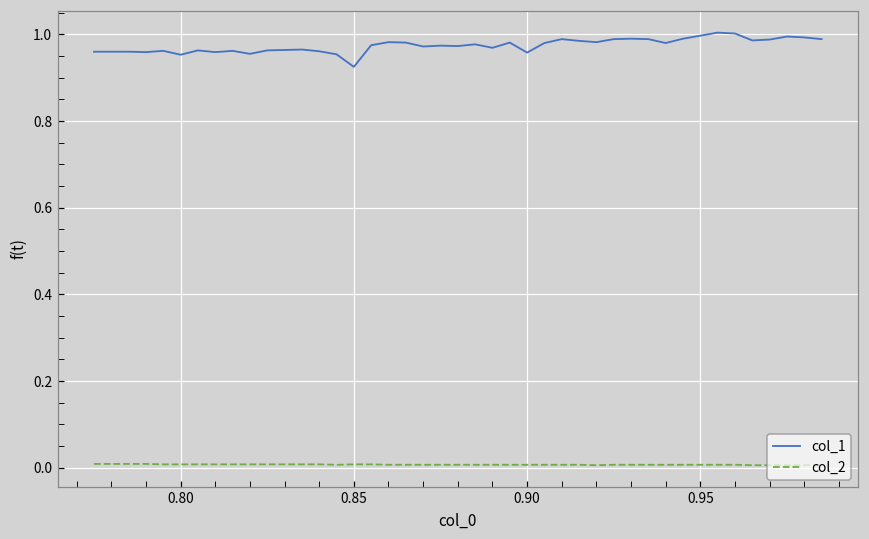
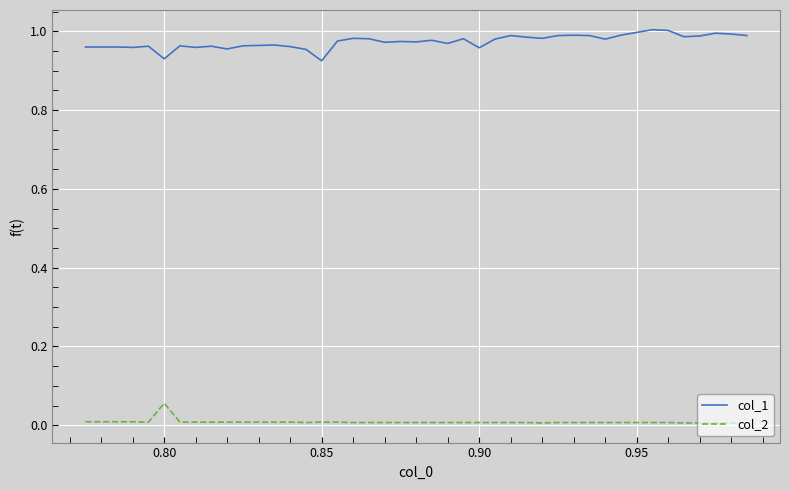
col_1, 0.80: 0.95 -> 0.93
col_2, 0.80: 0.01 -> 0.06
